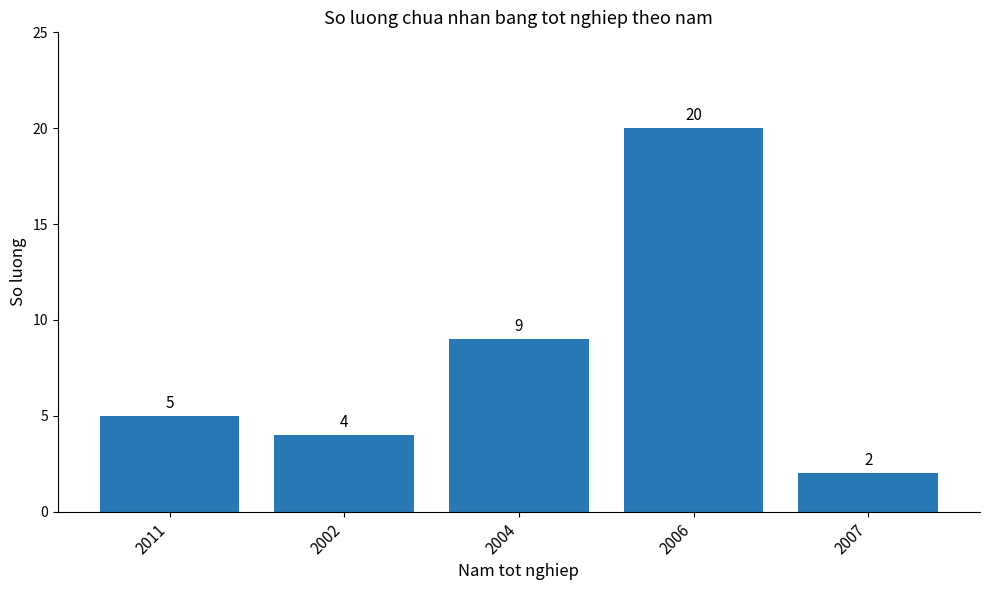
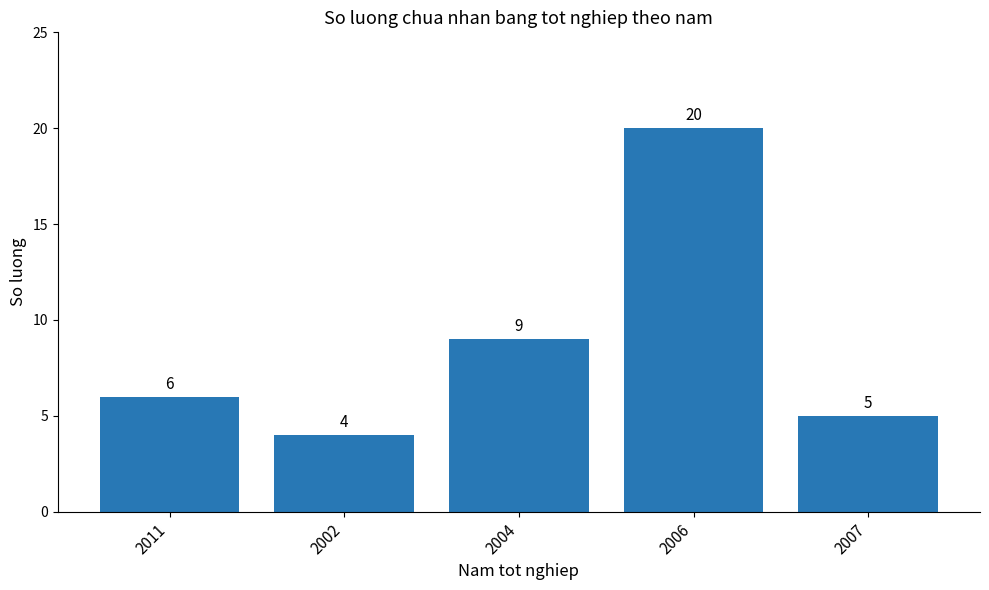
2011: 5 -> 6
2007: 2 -> 5
